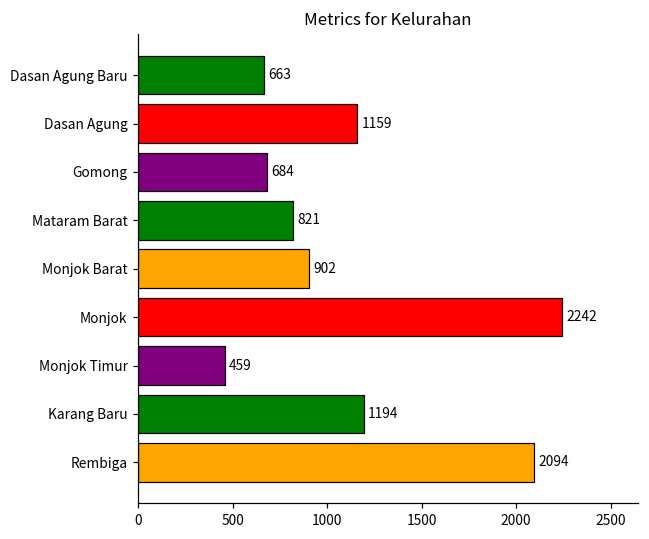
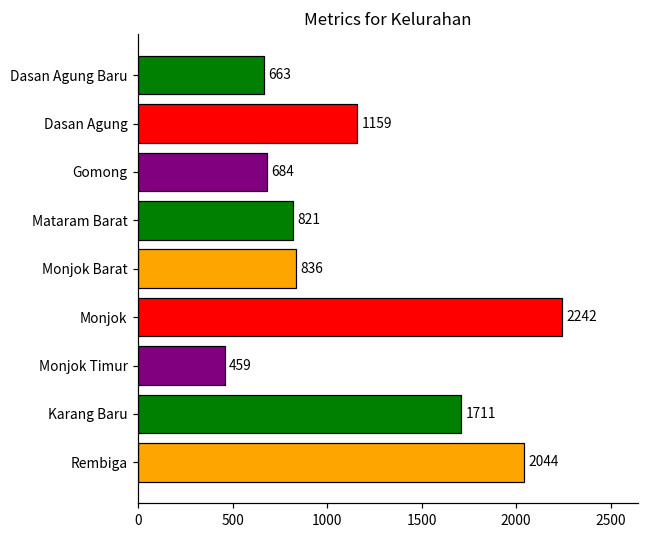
Monjok Barat: 902 -> 836
Karang Baru: 1194 -> 1711
Rembiga: 2094 -> 2044
